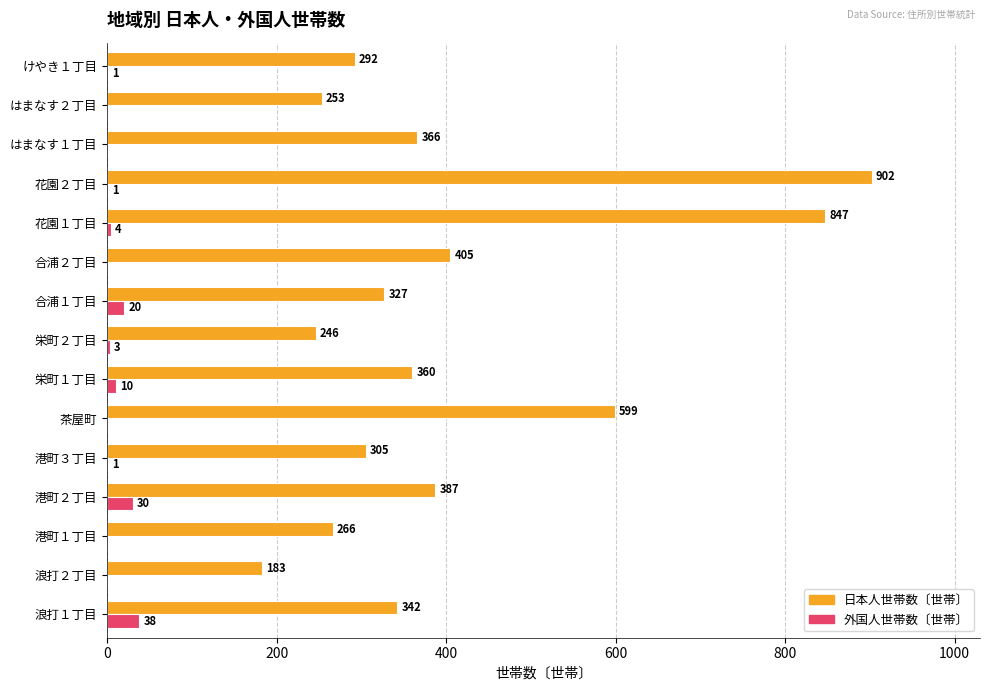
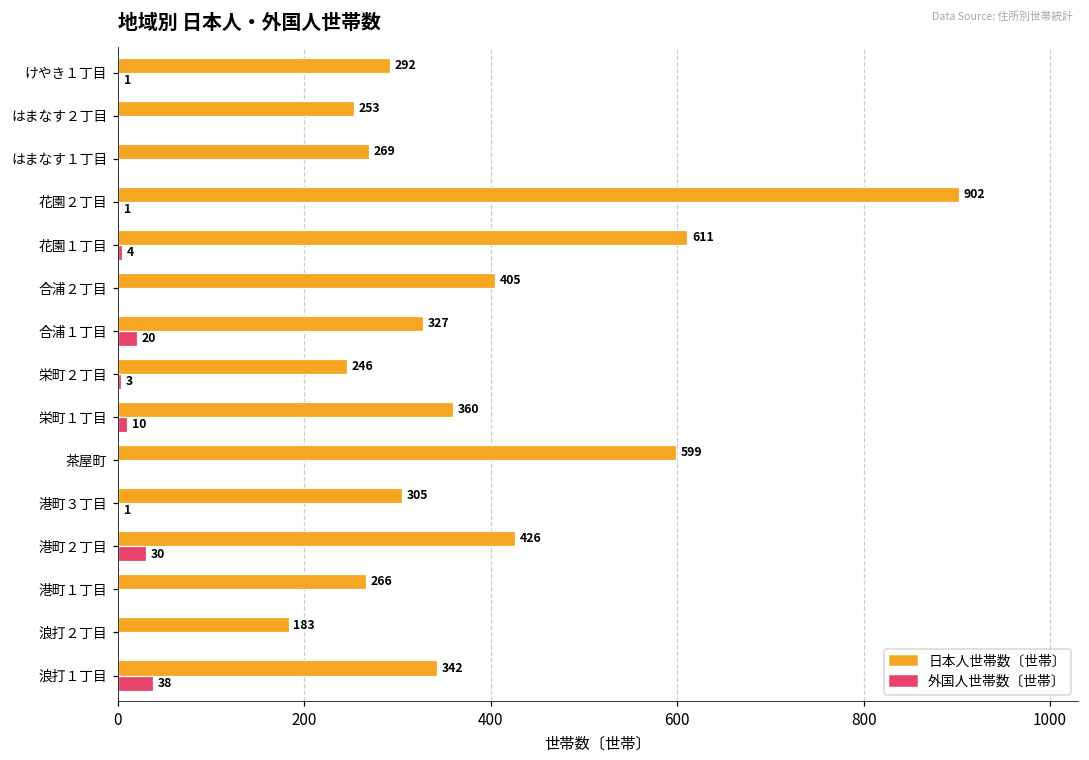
日本人世帯数〔世帯〕, はまなす１丁目: 366 -> 269
日本人世帯数〔世帯〕, 花園１丁目: 847 -> 611
日本人世帯数〔世帯〕, 港町２丁目: 387 -> 426
